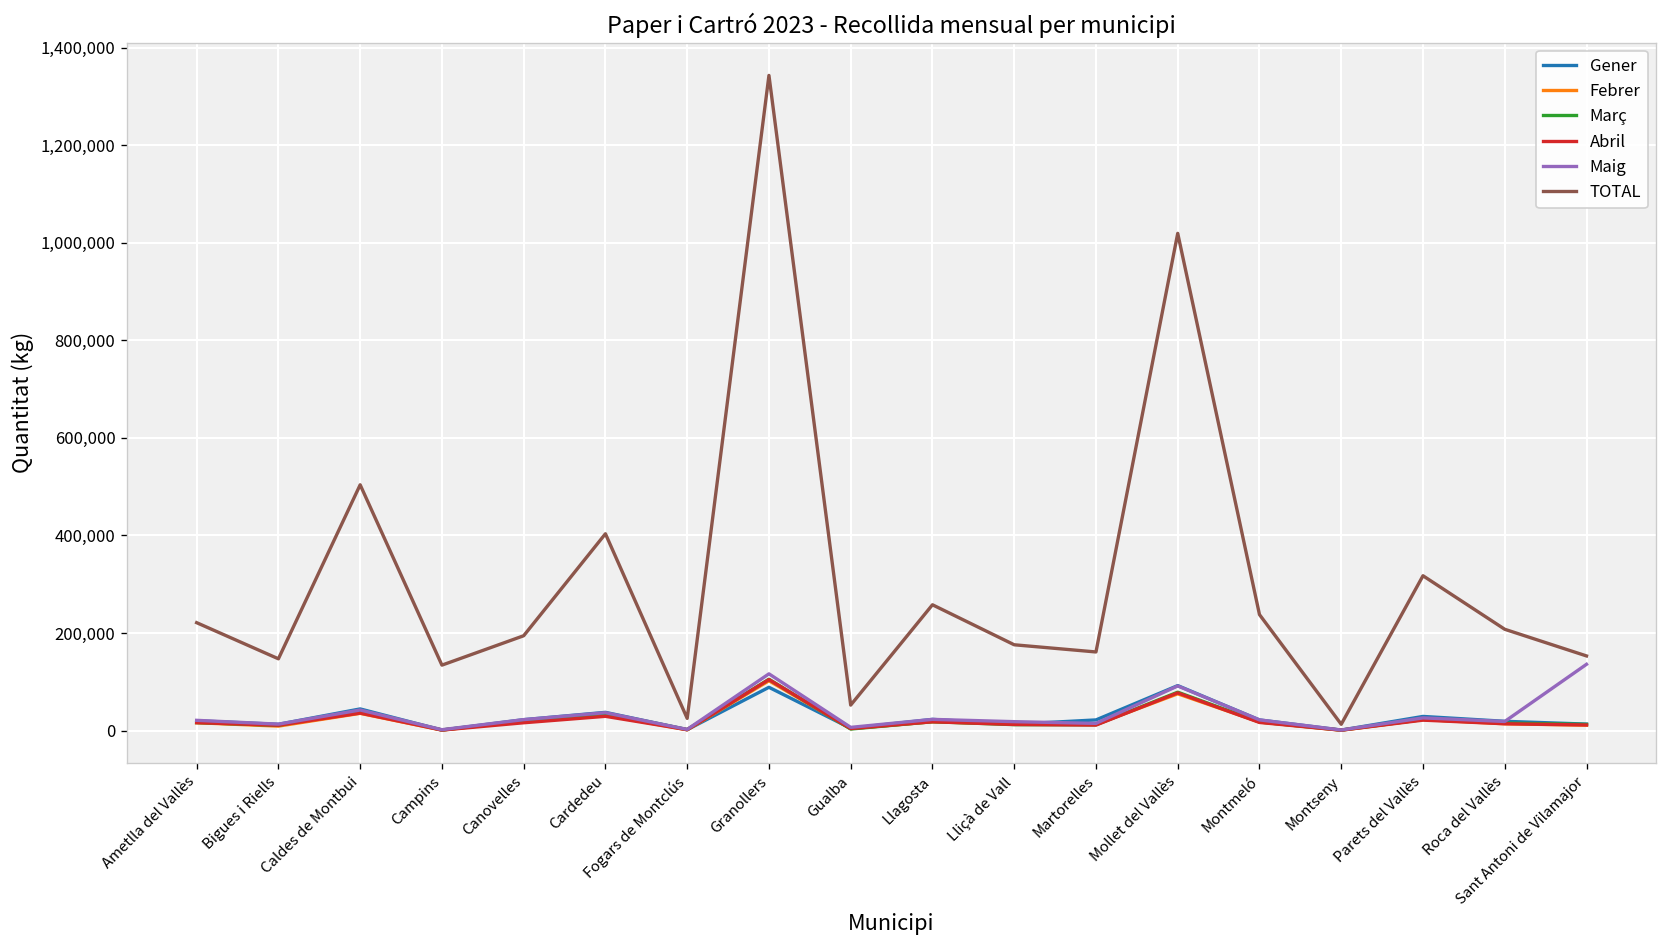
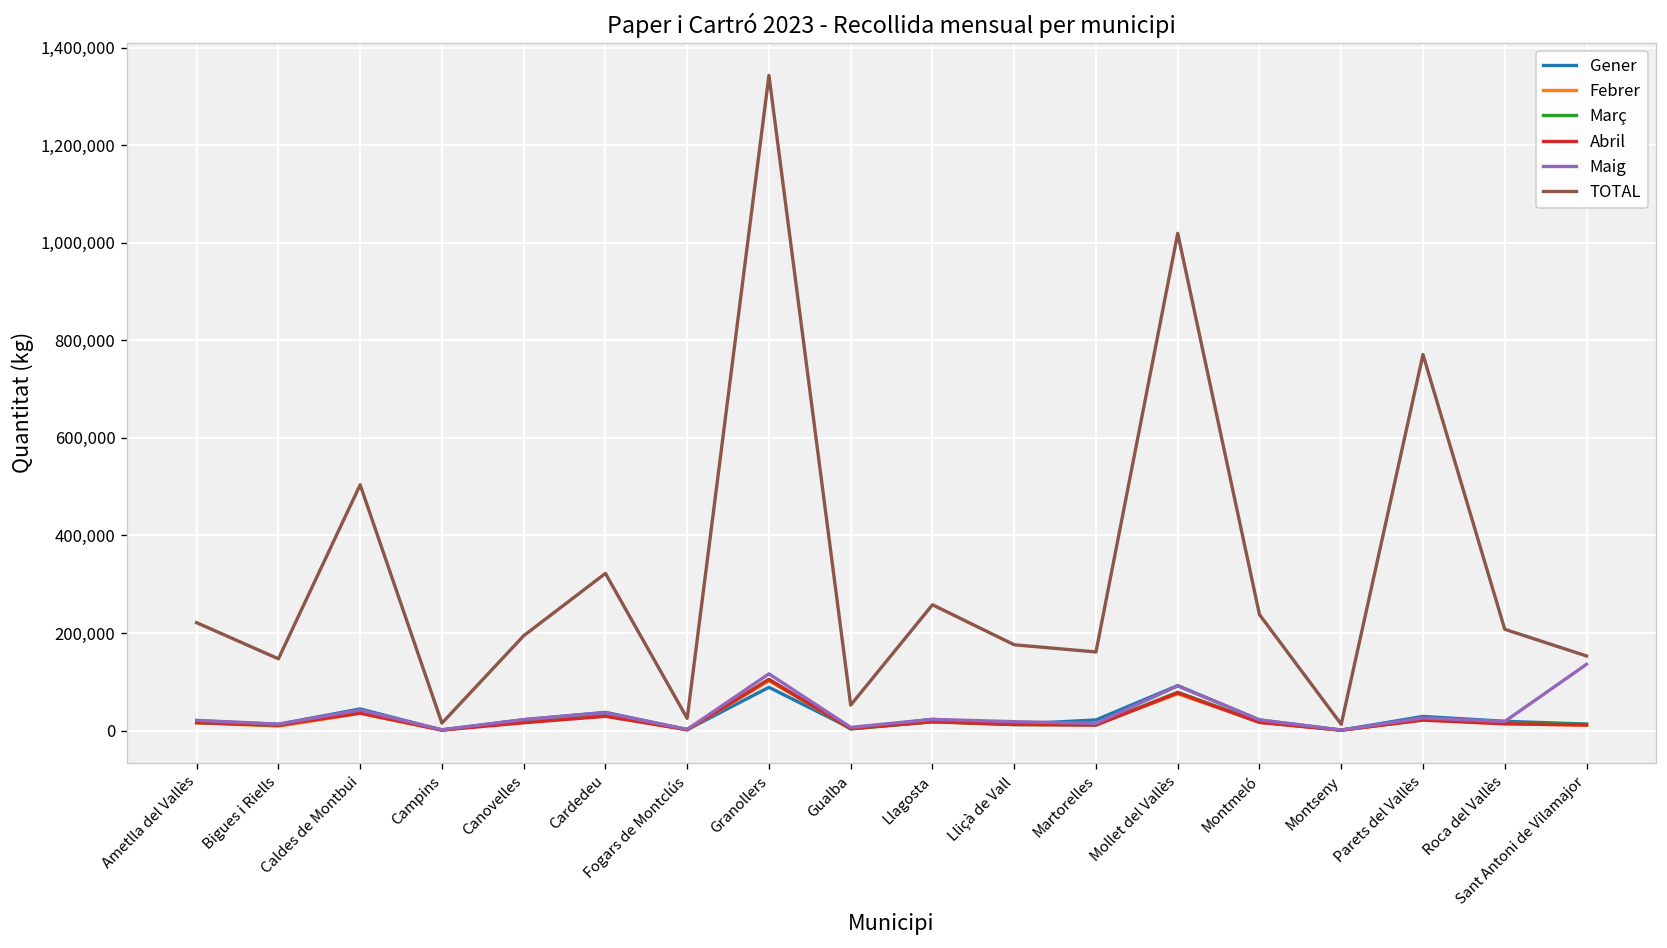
TOTAL, Campins: 130,000 -> 20,000
TOTAL, Cardedeu: 400,000 -> 320,000
TOTAL, Parets del Vallès: 320,000 -> 770,000
